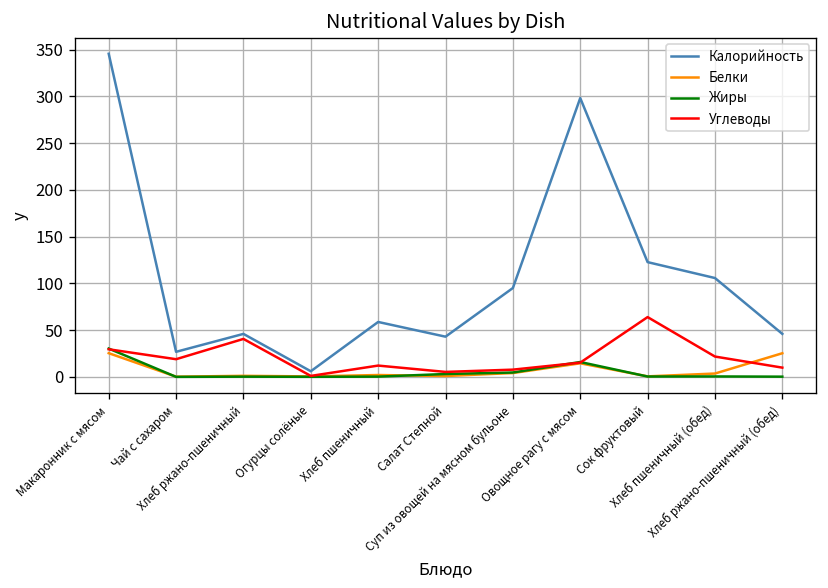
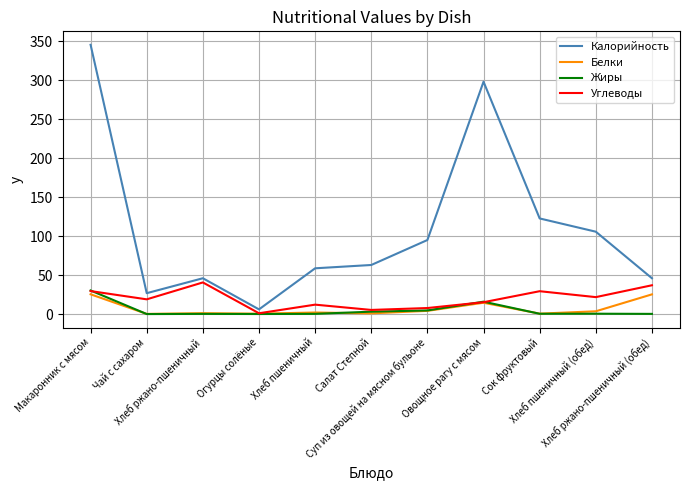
Калорийность, Салат Степной: 40 -> 60
Углеводы, Сок фруктовый: 60 -> 30
Углеводы, Хлеб ржано-пшеничный (обед): 10 -> 40
